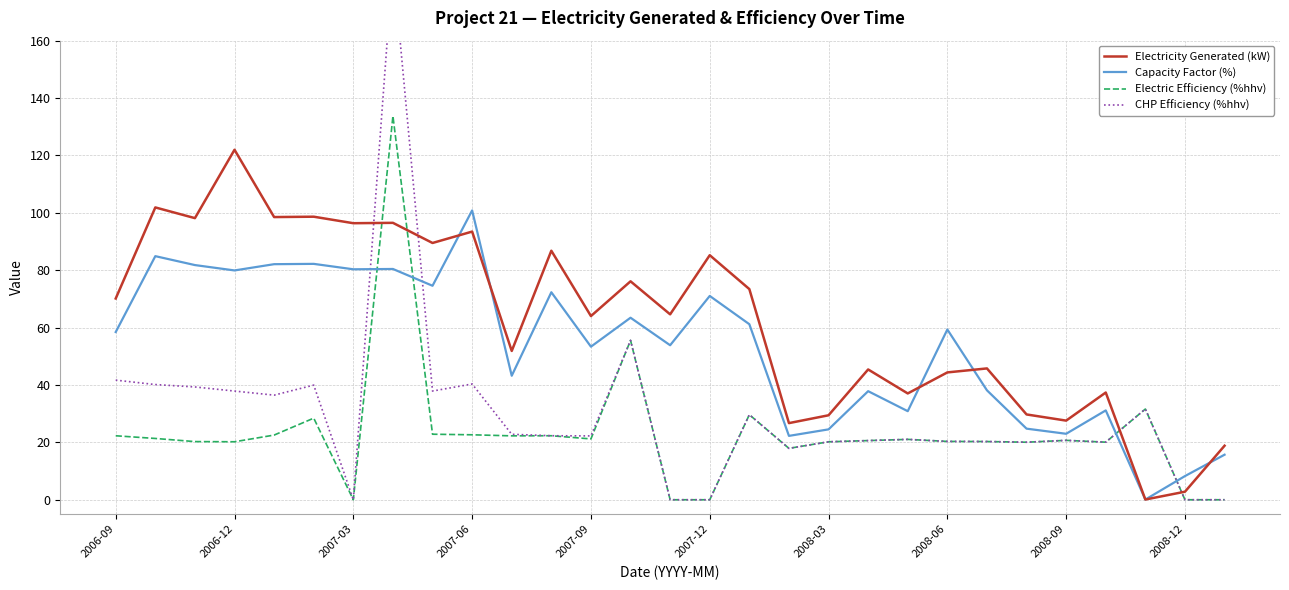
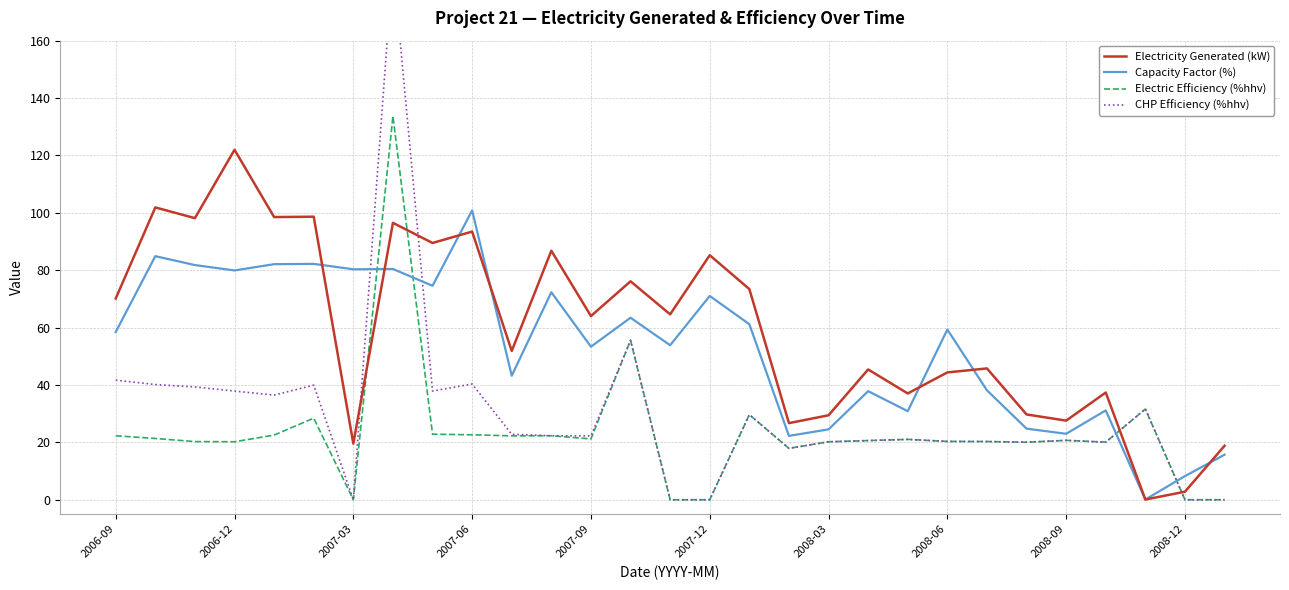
Electricity Generated (kW), 2007-03: 96 -> 20
